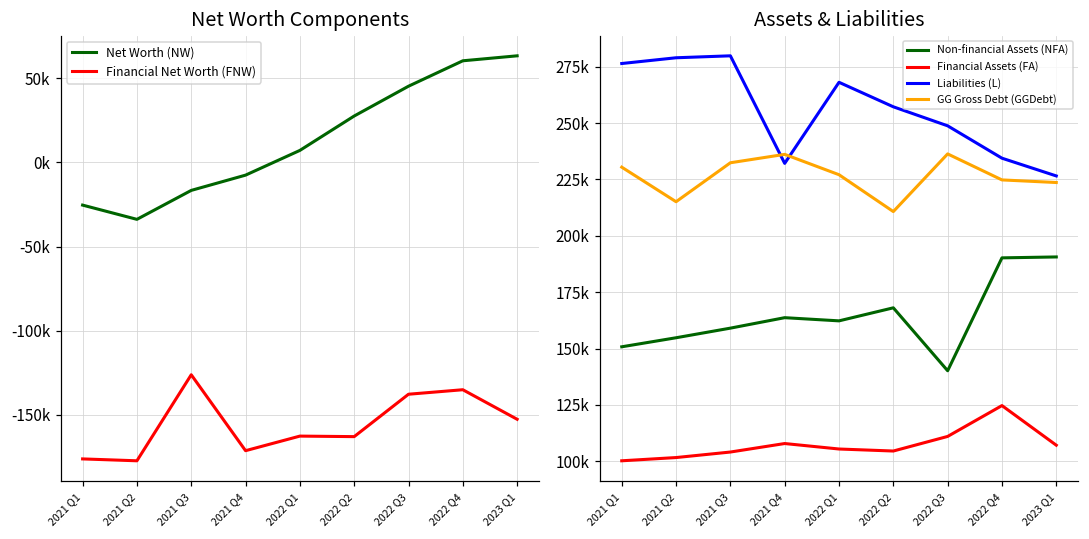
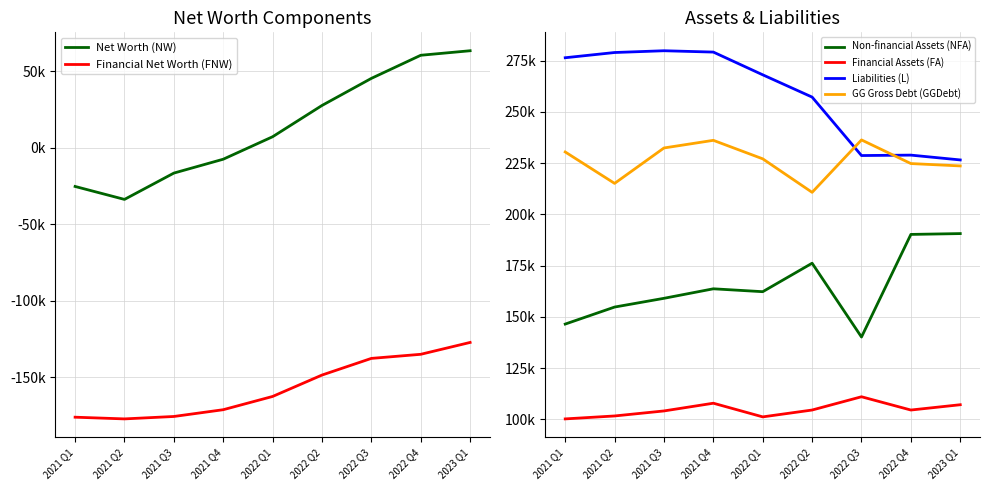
Net Worth Components, Financial Net Worth (FNW), 2021 Q3: -126000 -> -176000
Net Worth Components, Financial Net Worth (FNW), 2022 Q2: -163000 -> -149000
Net Worth Components, Financial Net Worth (FNW), 2023 Q1: -153000 -> -127000
Assets & Liabilities, Non-financial Assets (NFA), 2021 Q1: 151000 -> 147000
Assets & Liabilities, Liabilities (L), 2021 Q4: 232000 -> 279000
Assets & Liabilities, Financial Assets (FA), 2022 Q1: 105000 -> 101000
Assets & Liabilities, Non-financial Assets (NFA), 2022 Q2: 168000 -> 176000
Assets & Liabilities, Liabilities (L), 2022 Q3: 249000 -> 229000
Assets & Liabilities, Financial Assets (FA), 2022 Q4: 125000 -> 105000
Assets & Liabilities, Liabilities (L), 2022 Q4: 234000 -> 229000
